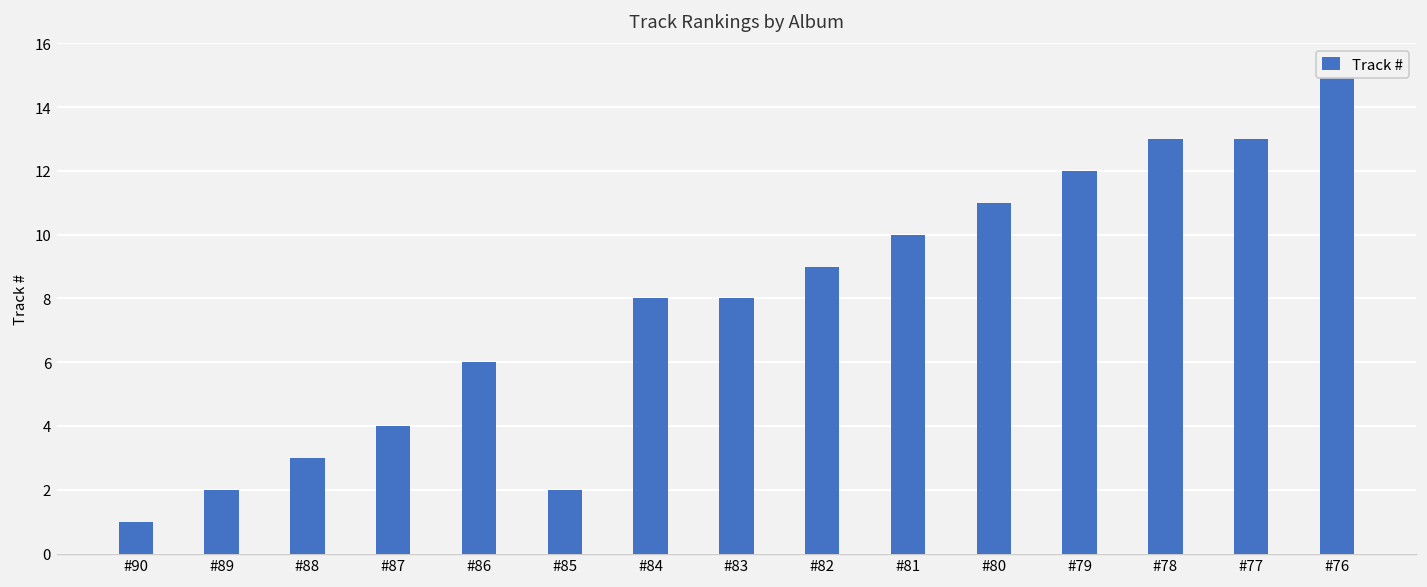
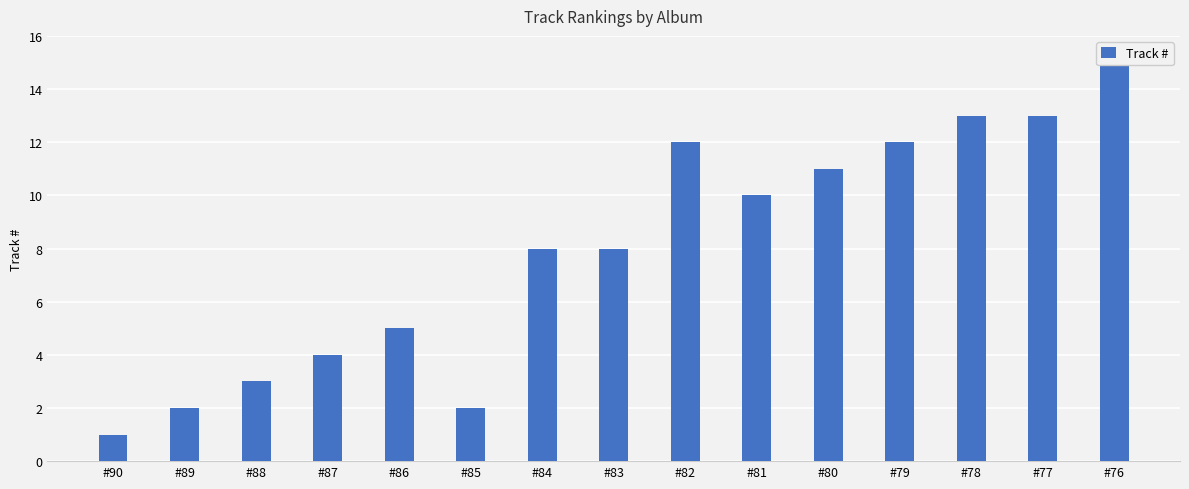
#86: 6 -> 5
#82: 9 -> 12
